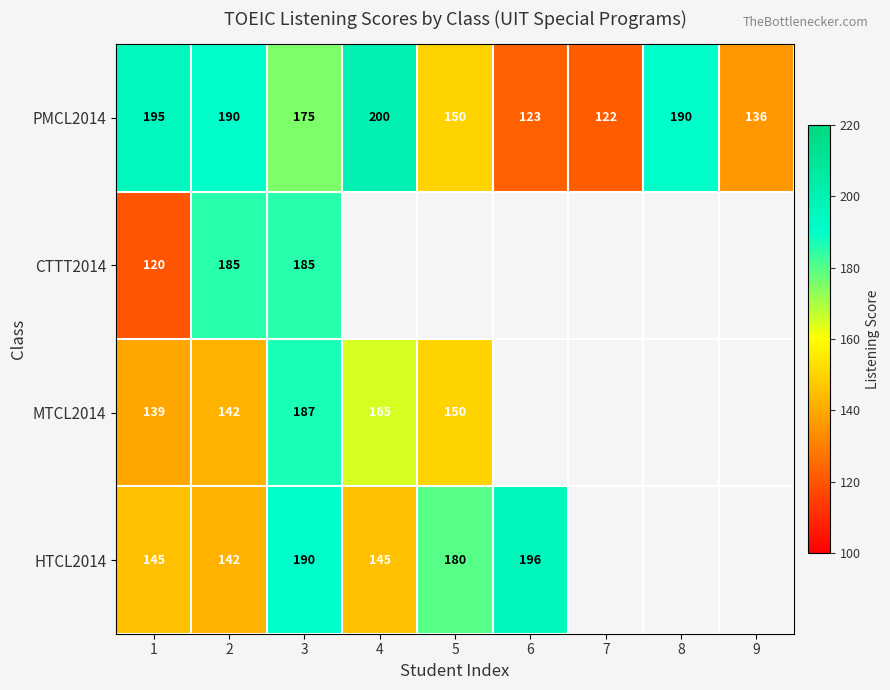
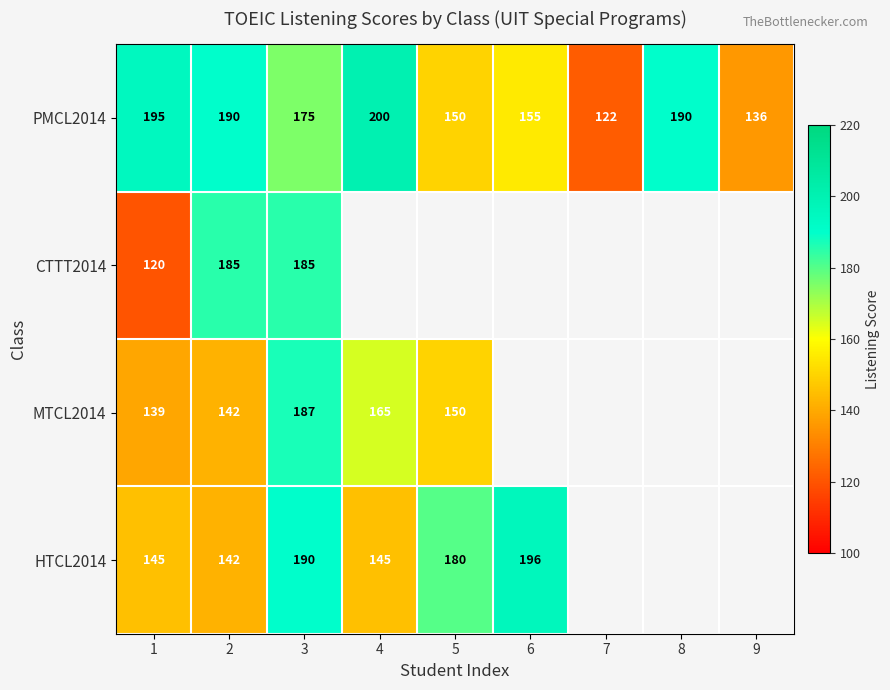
PMCL2014, 6: 123 -> 155
